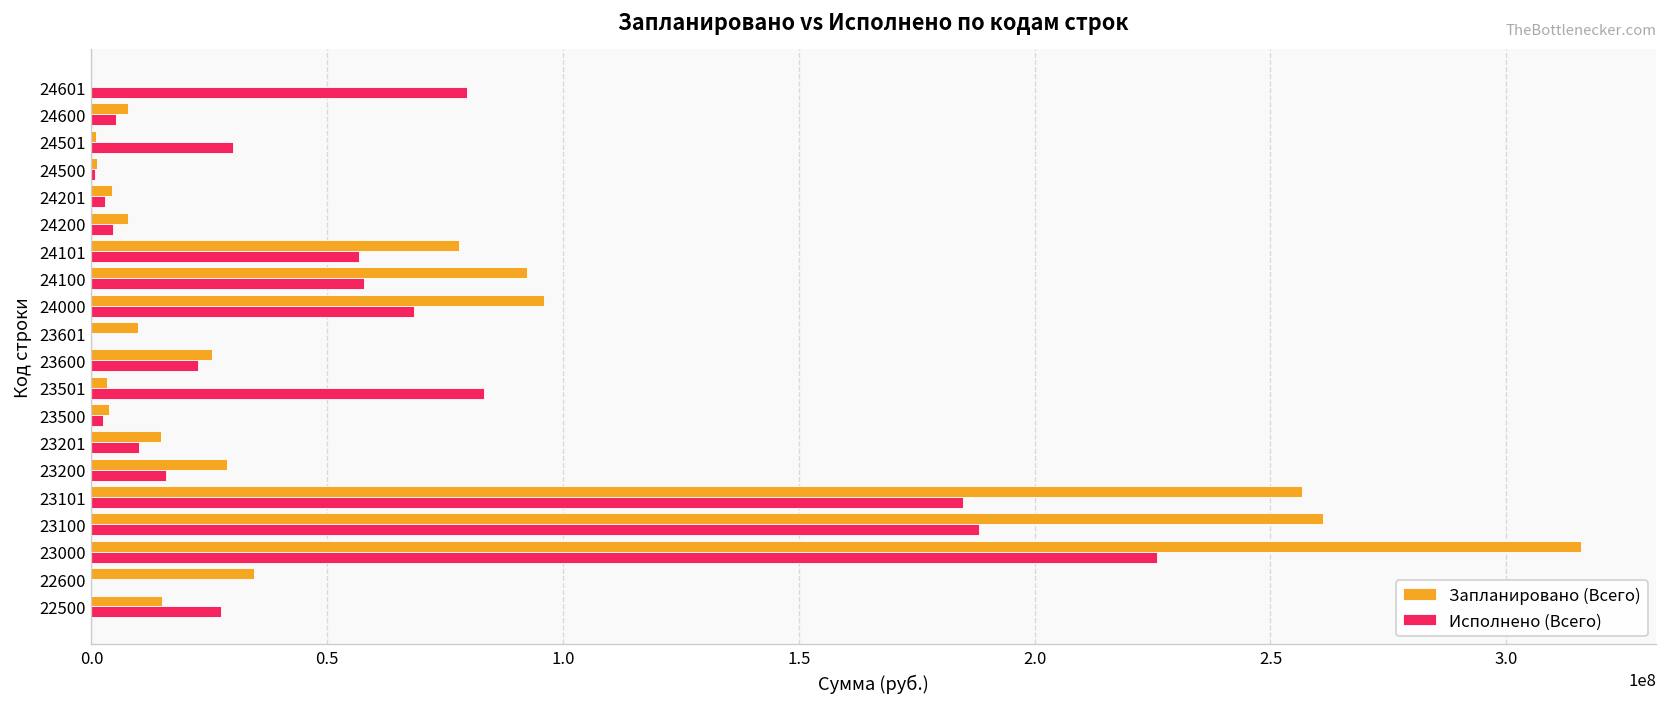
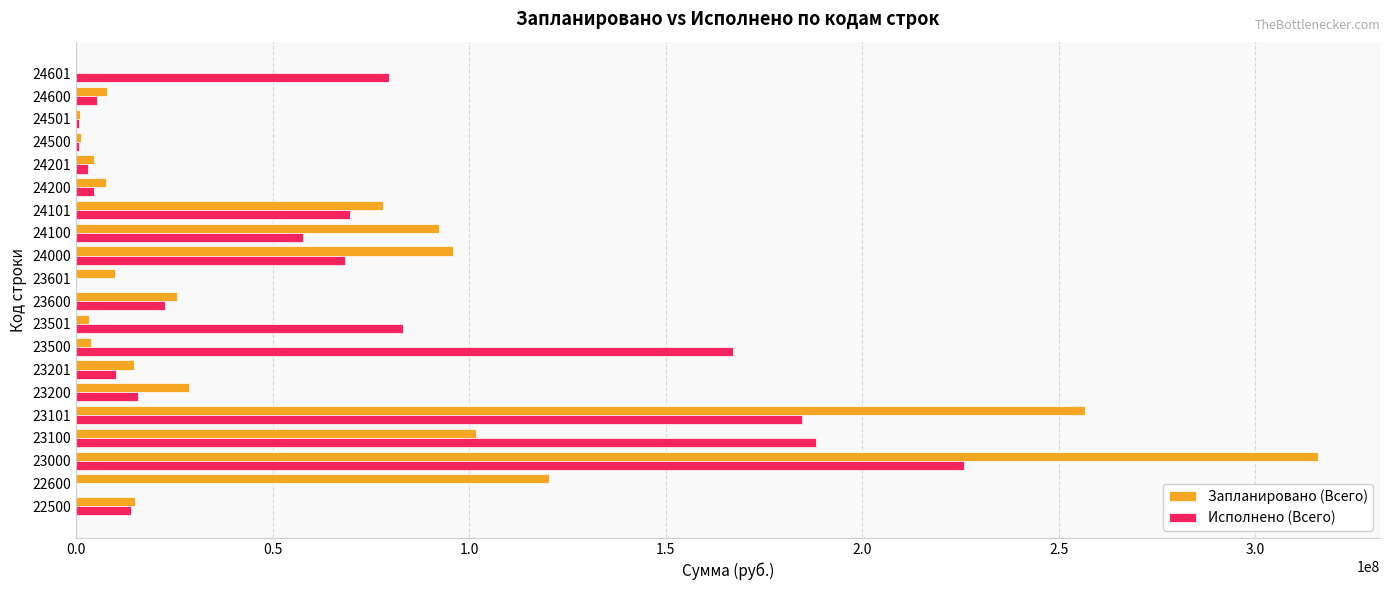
Исполнено (Всего), 24501: 30000000 -> 1000000
Исполнено (Всего), 24101: 57000000 -> 70000000
Исполнено (Всего), 23500: 2000000 -> 167000000
Запланировано (Всего), 23100: 261000000 -> 102000000
Запланировано (Всего), 22600: 35000000 -> 120000000
Исполнено (Всего), 22500: 28000000 -> 14000000
